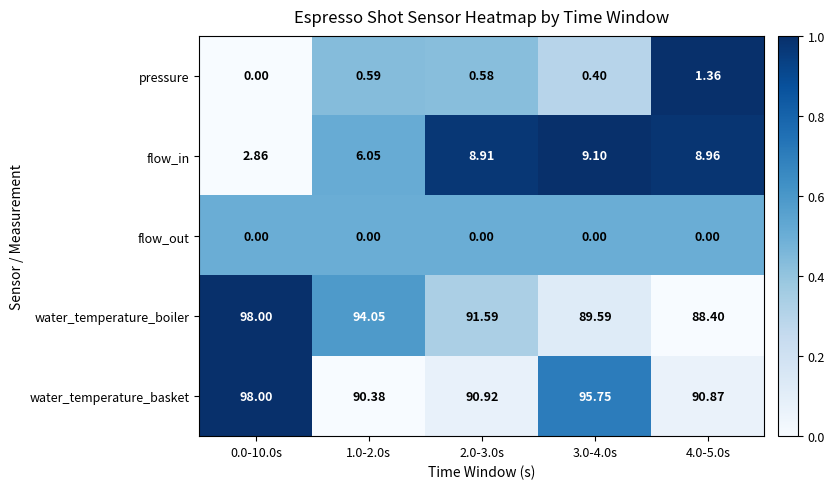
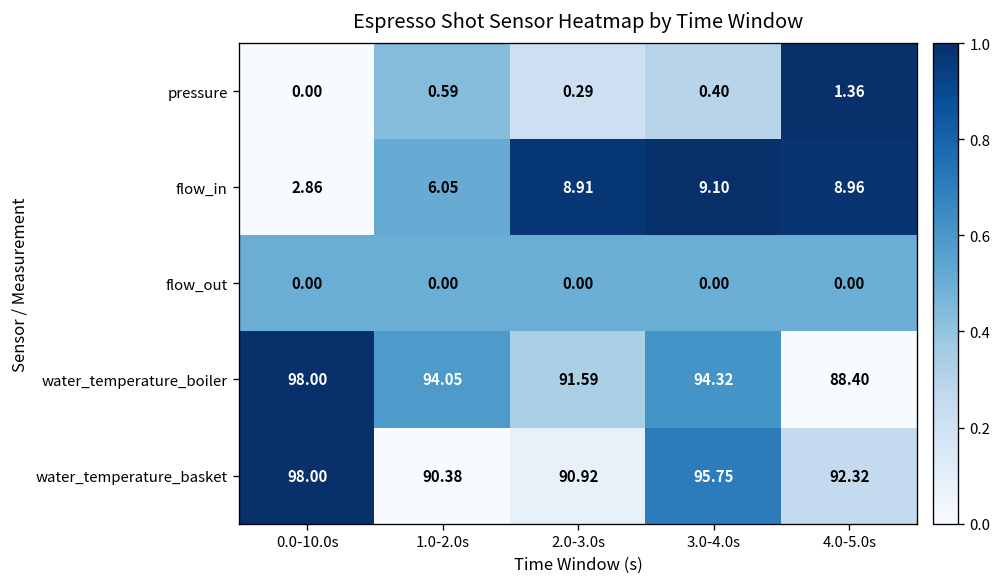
pressure, 2.0-3.0s: 0.58 -> 0.29
water_temperature_boiler, 3.0-4.0s: 89.59 -> 94.32
water_temperature_basket, 4.0-5.0s: 90.87 -> 92.32
